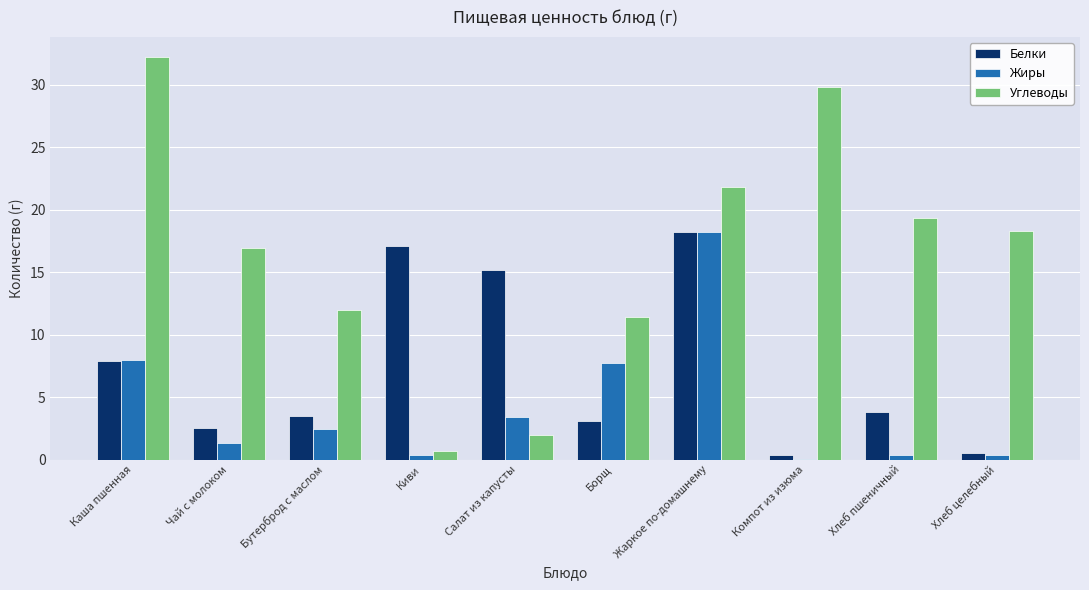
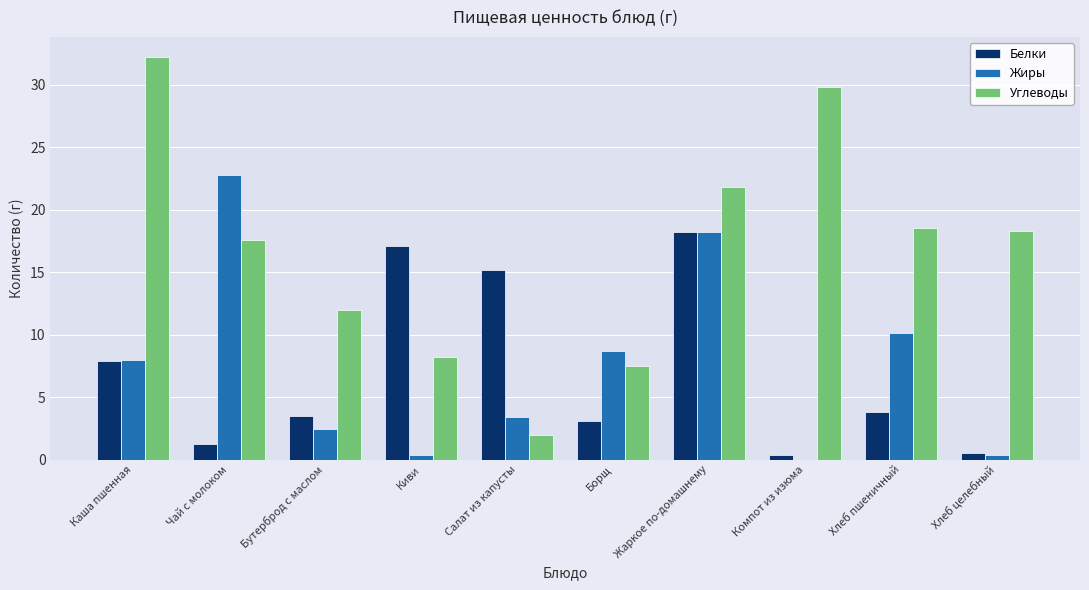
Белки, Чай с молоком: 2.5 -> 1.2
Жиры, Чай с молоком: 1.4 -> 22.8
Углеводы, Чай с молоком: 16.9 -> 17.6
Углеводы, Киви: 0.7 -> 8.2
Жиры, Борщ: 7.8 -> 8.7
Углеводы, Борщ: 11.4 -> 7.5
Жиры, Хлеб пшеничный: 0.4 -> 10.1
Углеводы, Хлеб пшеничный: 19.3 -> 18.5
